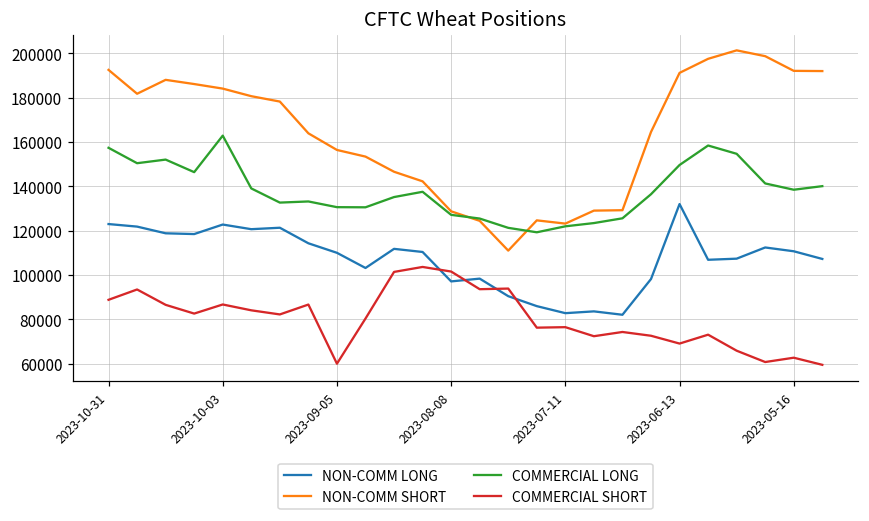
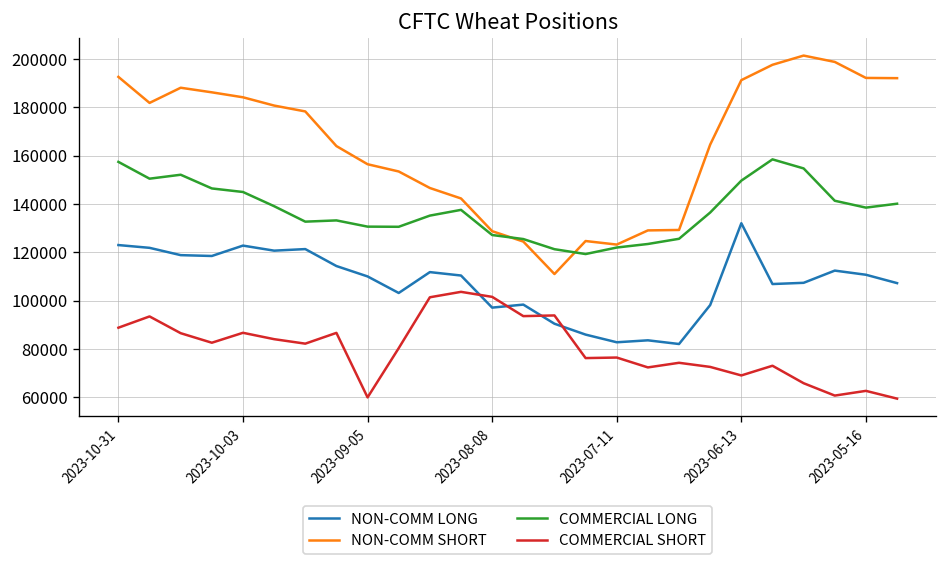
COMMERCIAL LONG, 2023-10-03: 163000 -> 145000
